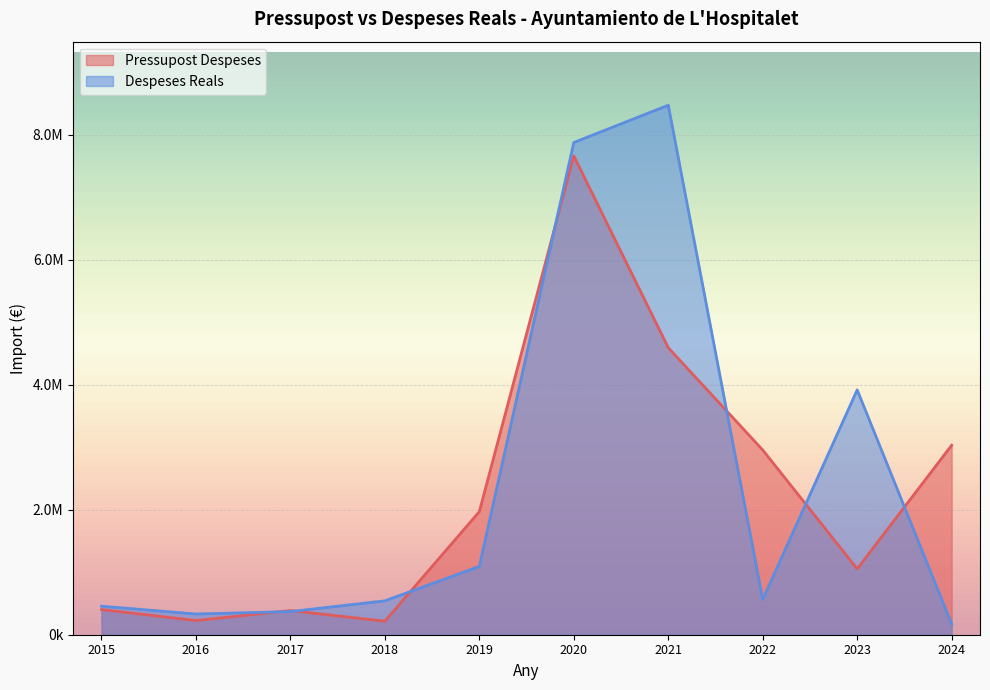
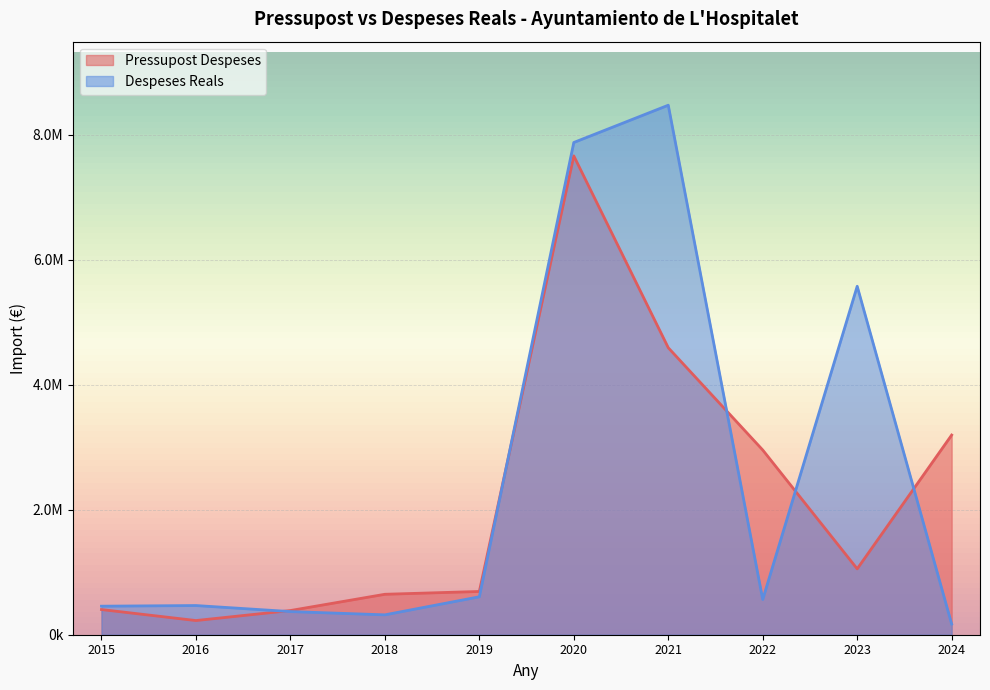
Despeses Reals, 2016: 300000 -> 500000
Pressupost Despeses, 2018: 200000 -> 600000
Despeses Reals, 2018: 500000 -> 300000
Pressupost Despeses, 2019: 2000000 -> 700000
Despeses Reals, 2019: 1100000 -> 600000
Despeses Reals, 2023: 3900000 -> 5600000
Pressupost Despeses, 2024: 3000000 -> 3200000
